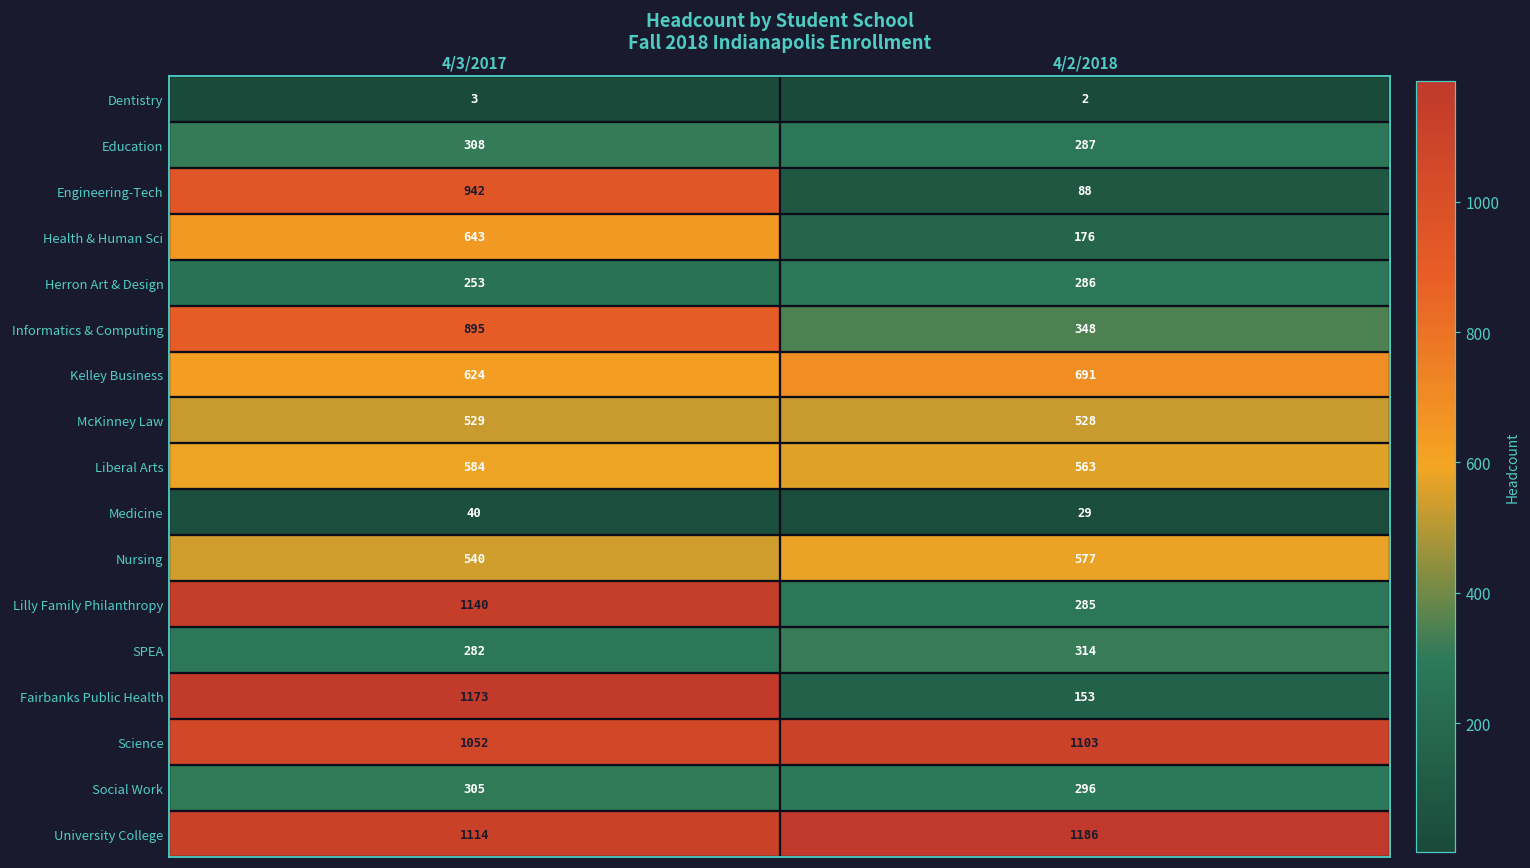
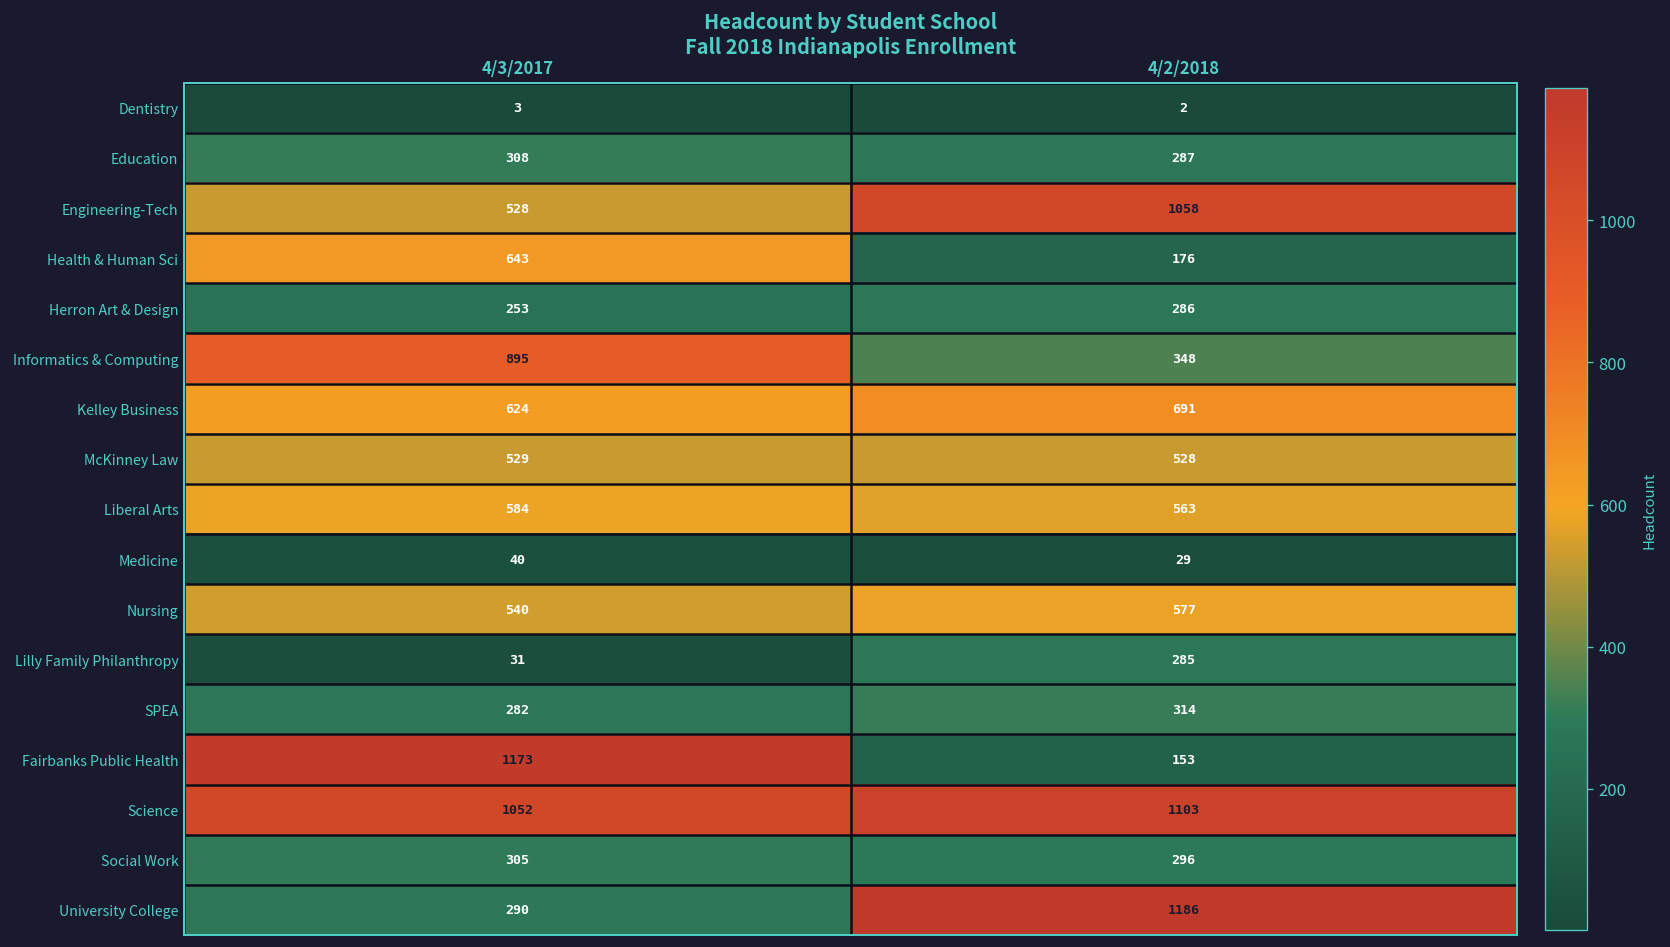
Engineering-Tech, 4/3/2017: 942 -> 528
Engineering-Tech, 4/2/2018: 88 -> 1058
Lilly Family Philanthropy, 4/3/2017: 1140 -> 31
University College, 4/3/2017: 1114 -> 290
